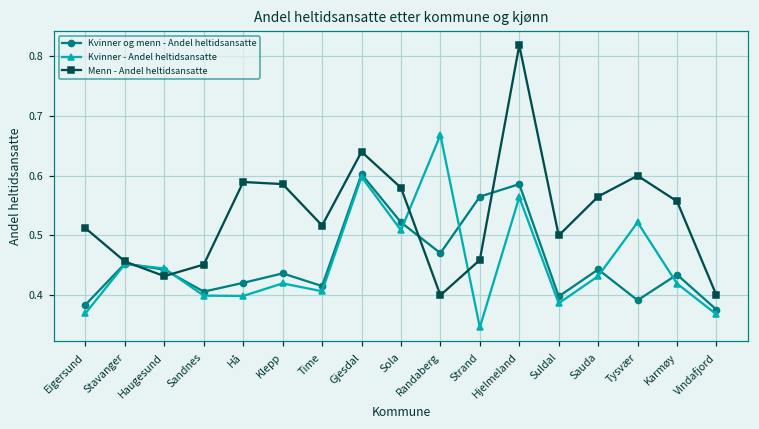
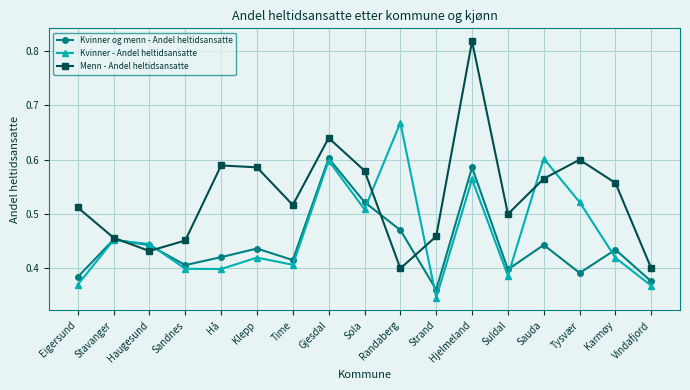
Kvinner og menn - Andel heltidsansatte, Strand: 0.57 -> 0.36
Kvinner - Andel heltidsansatte, Sauda: 0.43 -> 0.60
